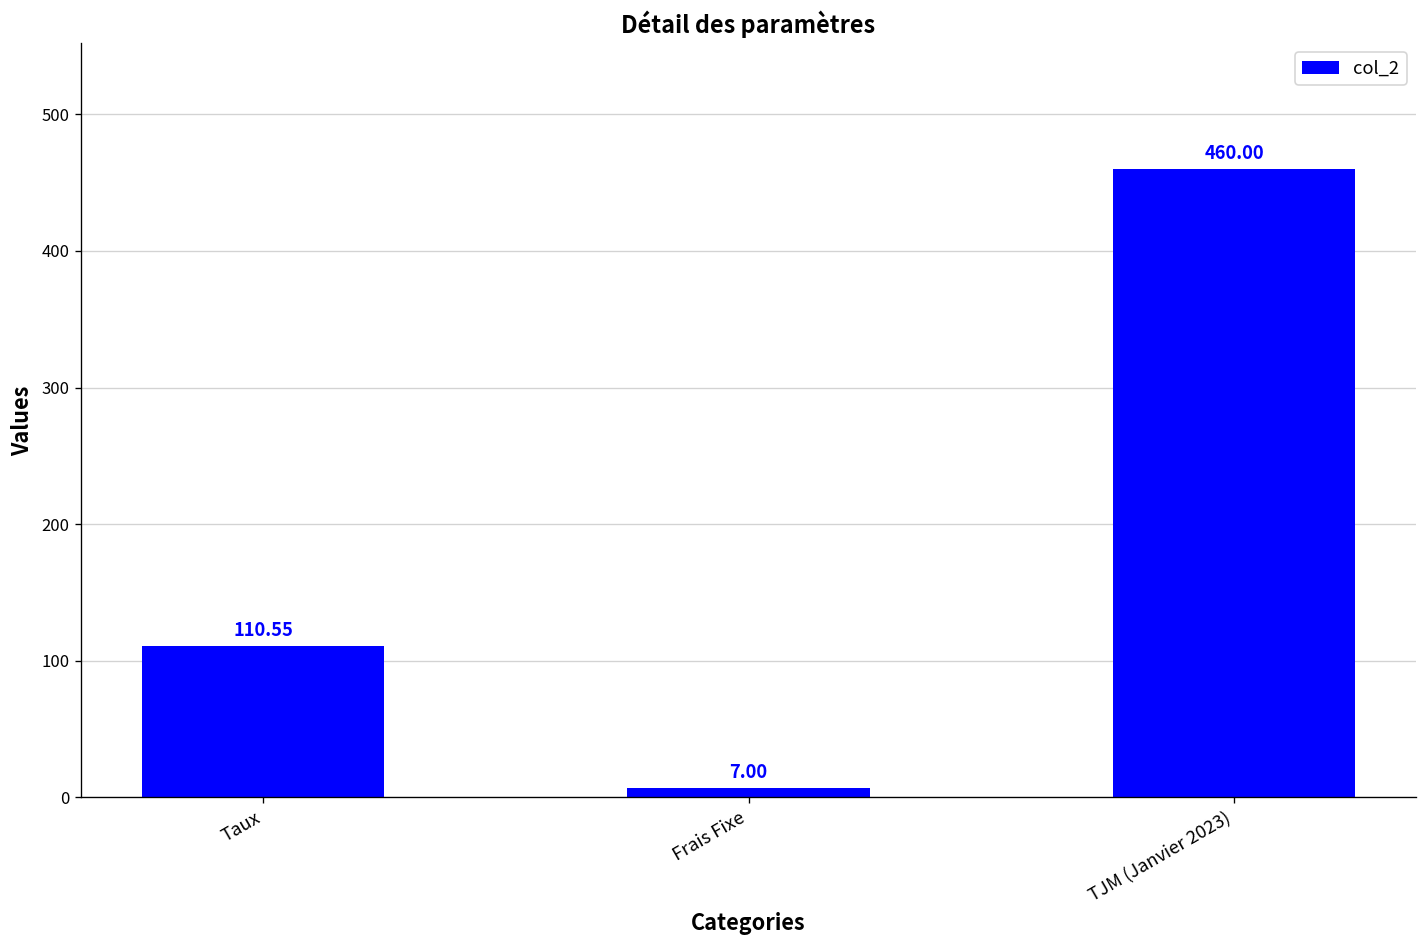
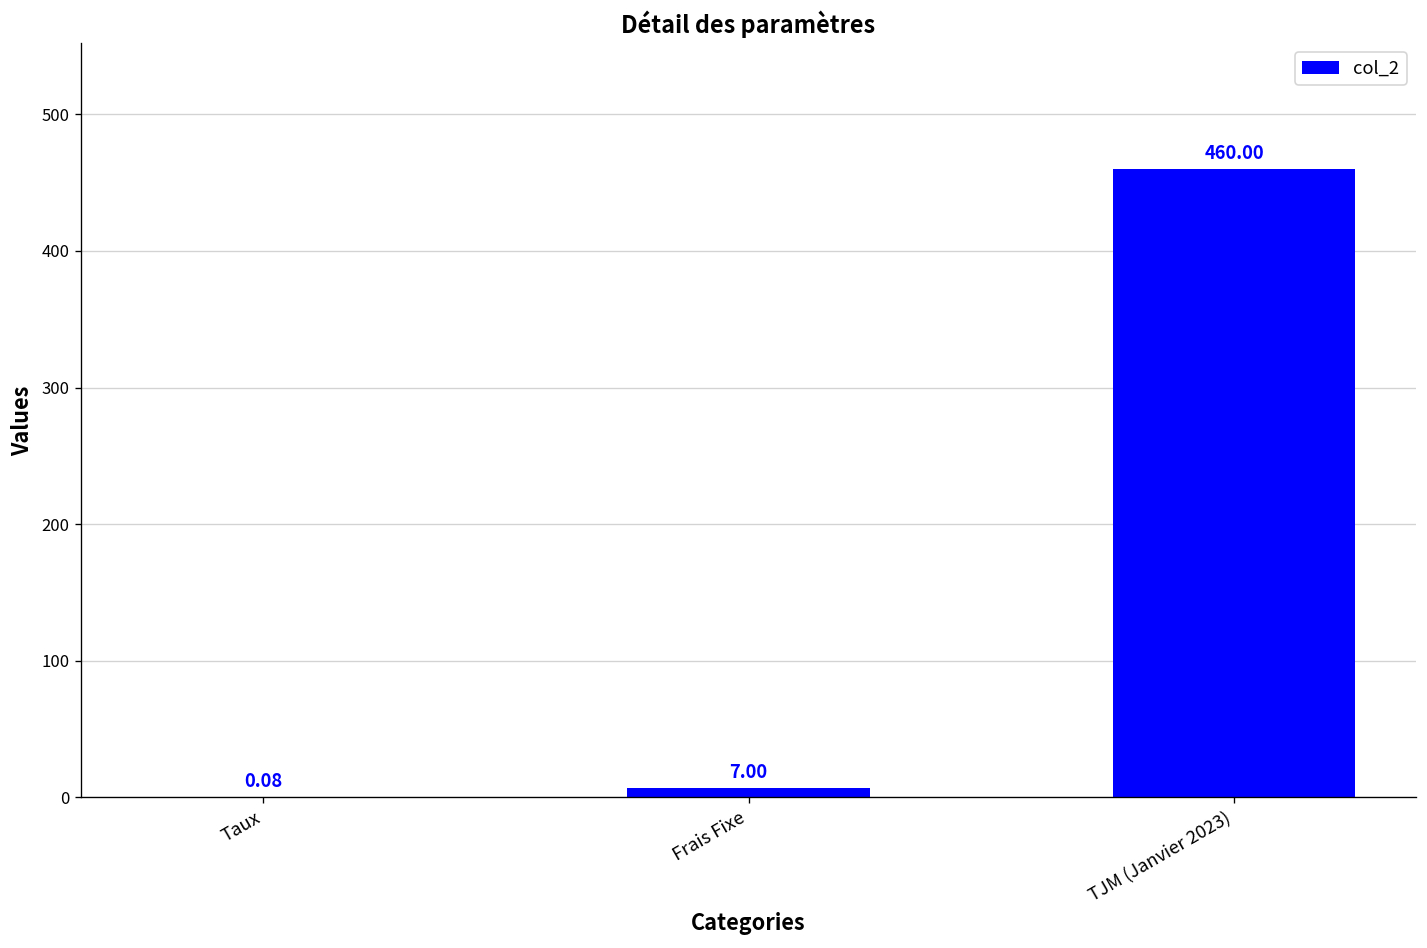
Taux: 110.55 -> 0.08
